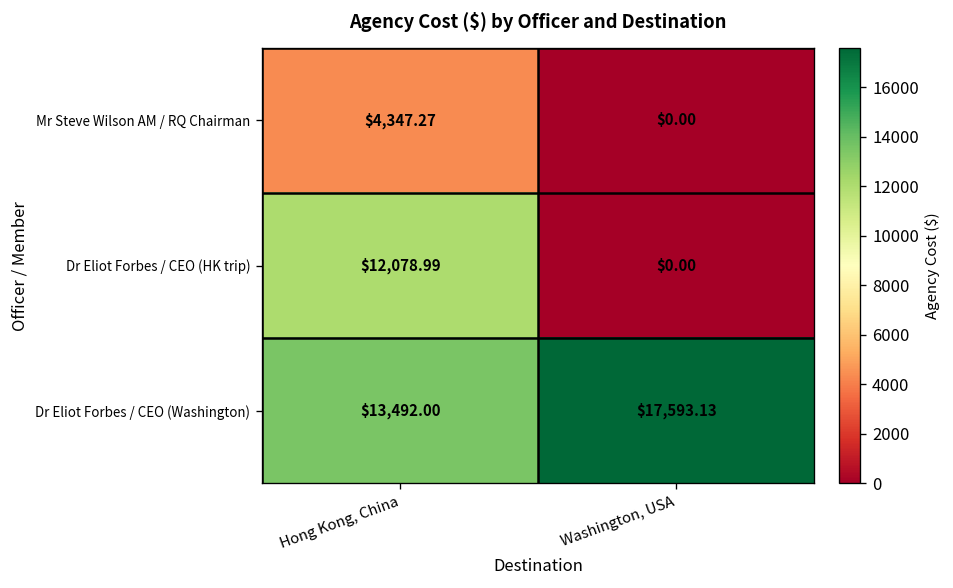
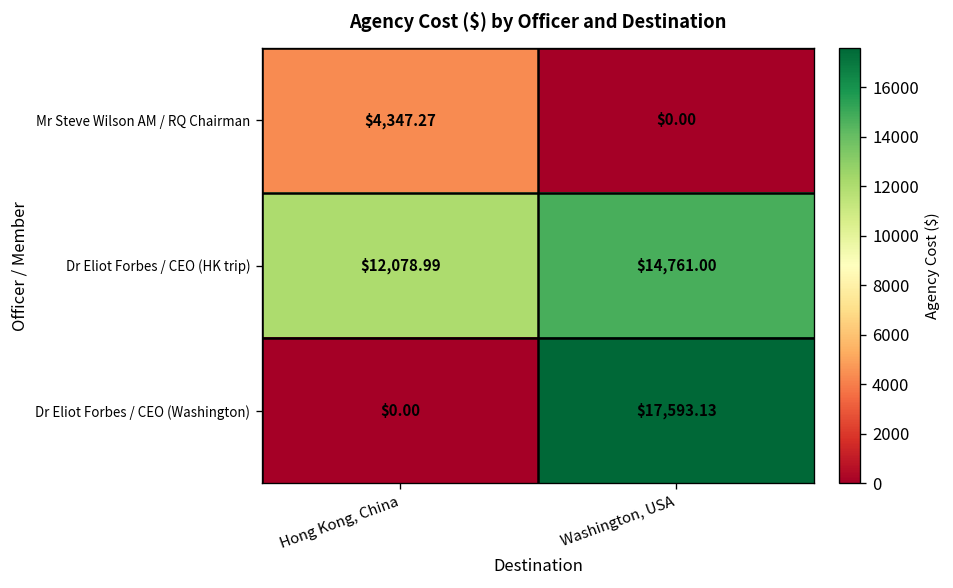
Dr Eliot Forbes / CEO (HK trip), Washington, USA: $0.00 -> $14,761.00
Dr Eliot Forbes / CEO (Washington), Hong Kong, China: $13,492.00 -> $0.00
